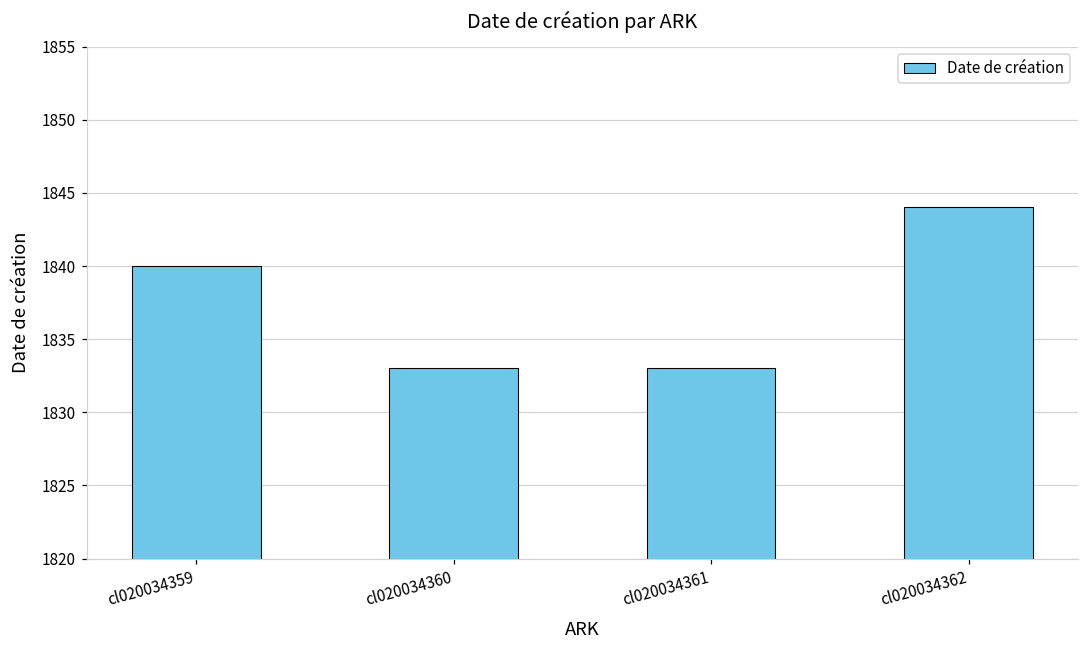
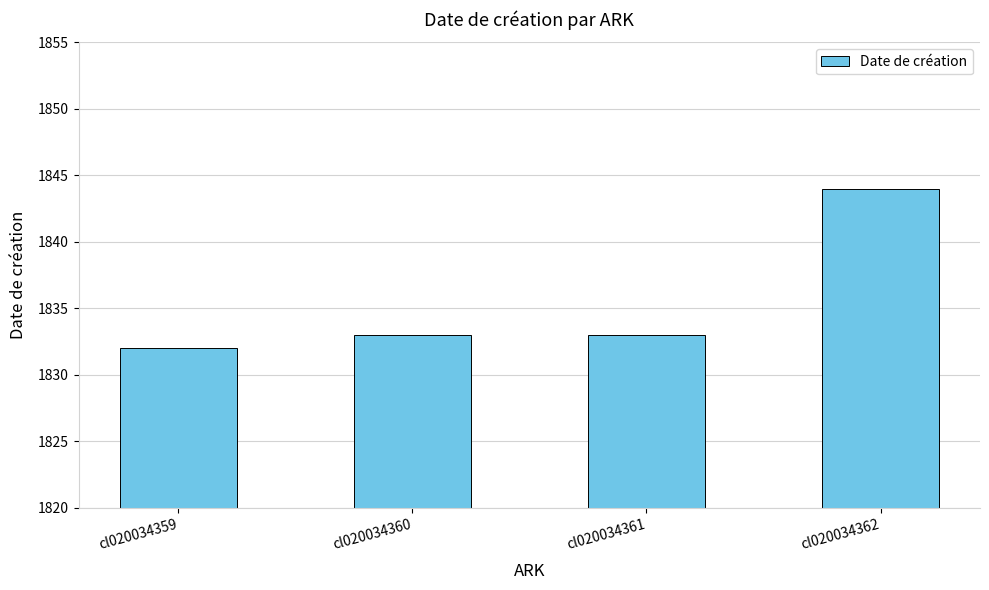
cl020034359: 1840 -> 1832
